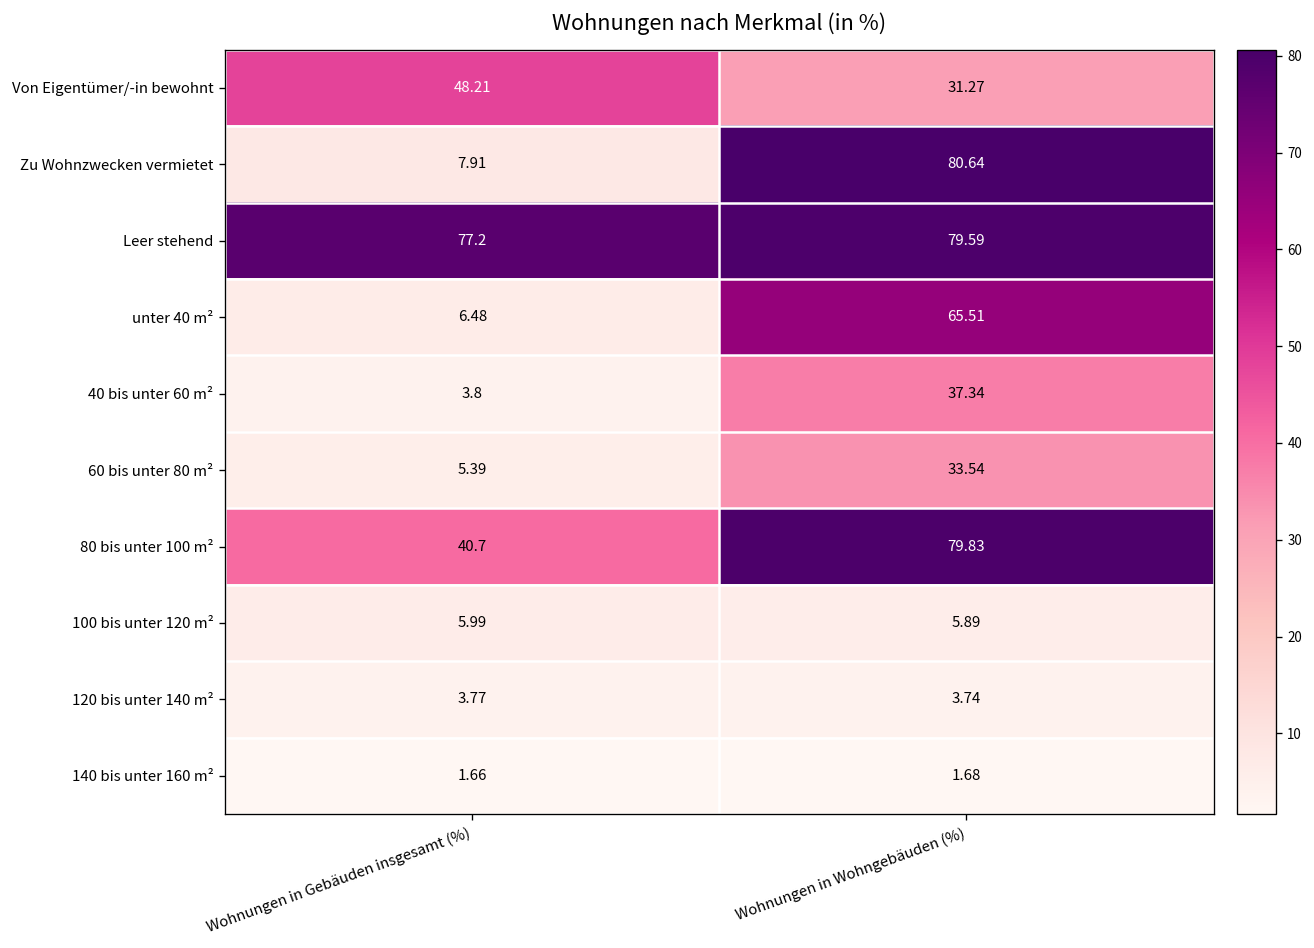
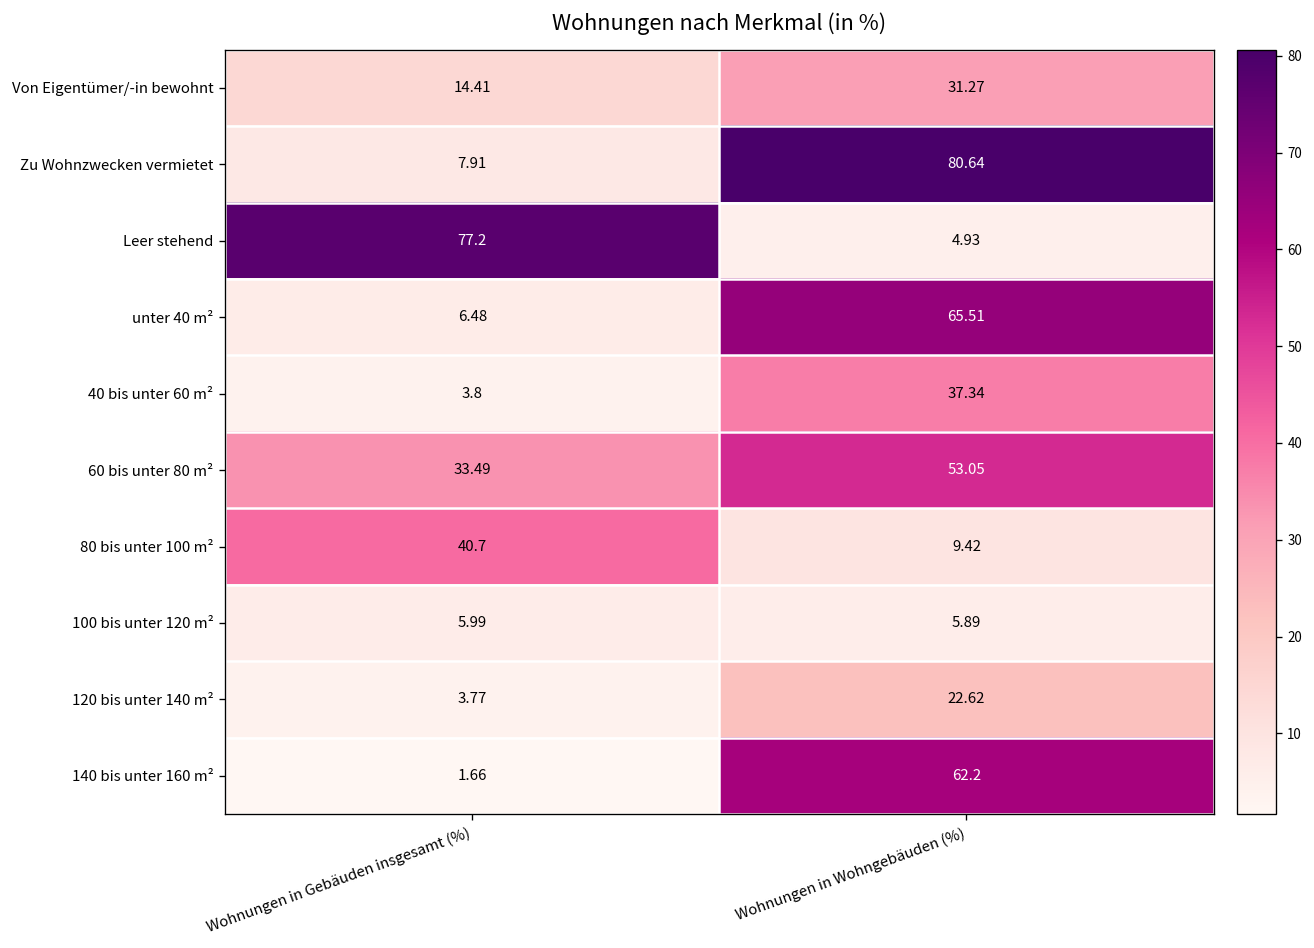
Von Eigentümer/-in bewohnt, Wohnungen in Gebäuden insgesamt (%): 48.21 -> 14.41
Leer stehend, Wohnungen in Wohngebäuden (%): 79.59 -> 4.93
60 bis unter 80 m², Wohnungen in Gebäuden insgesamt (%): 5.39 -> 33.49
60 bis unter 80 m², Wohnungen in Wohngebäuden (%): 33.54 -> 53.05
80 bis unter 100 m², Wohnungen in Wohngebäuden (%): 79.83 -> 9.42
120 bis unter 140 m², Wohnungen in Wohngebäuden (%): 3.74 -> 22.62
140 bis unter 160 m², Wohnungen in Wohngebäuden (%): 1.68 -> 62.2
